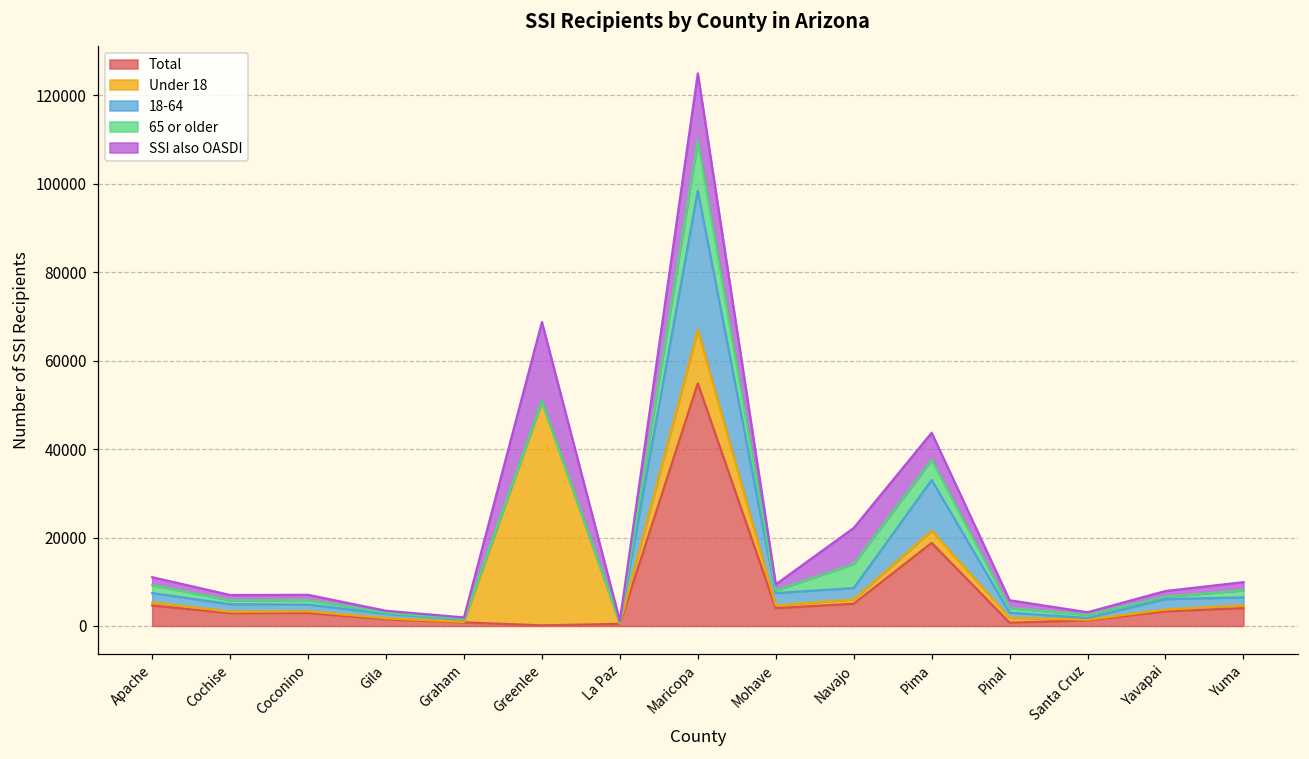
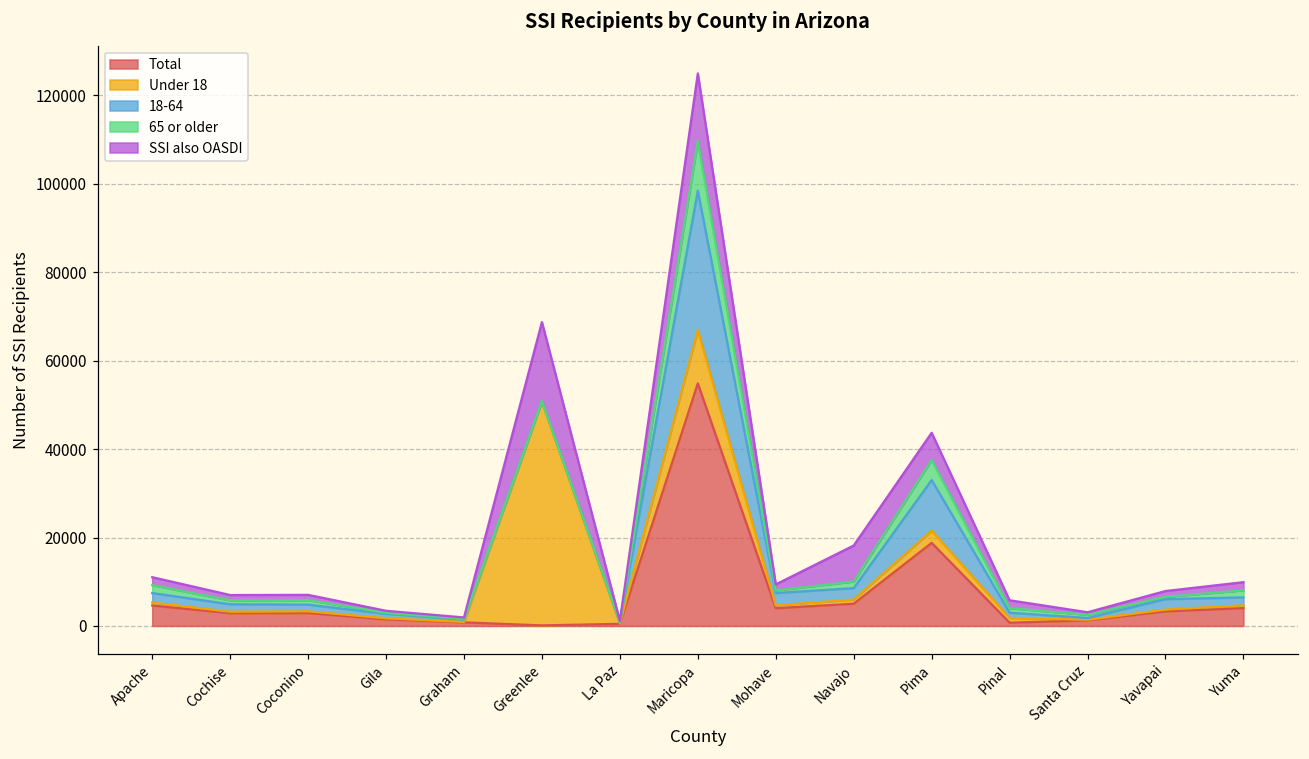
65 or older, Navajo: 5000 -> 1000
